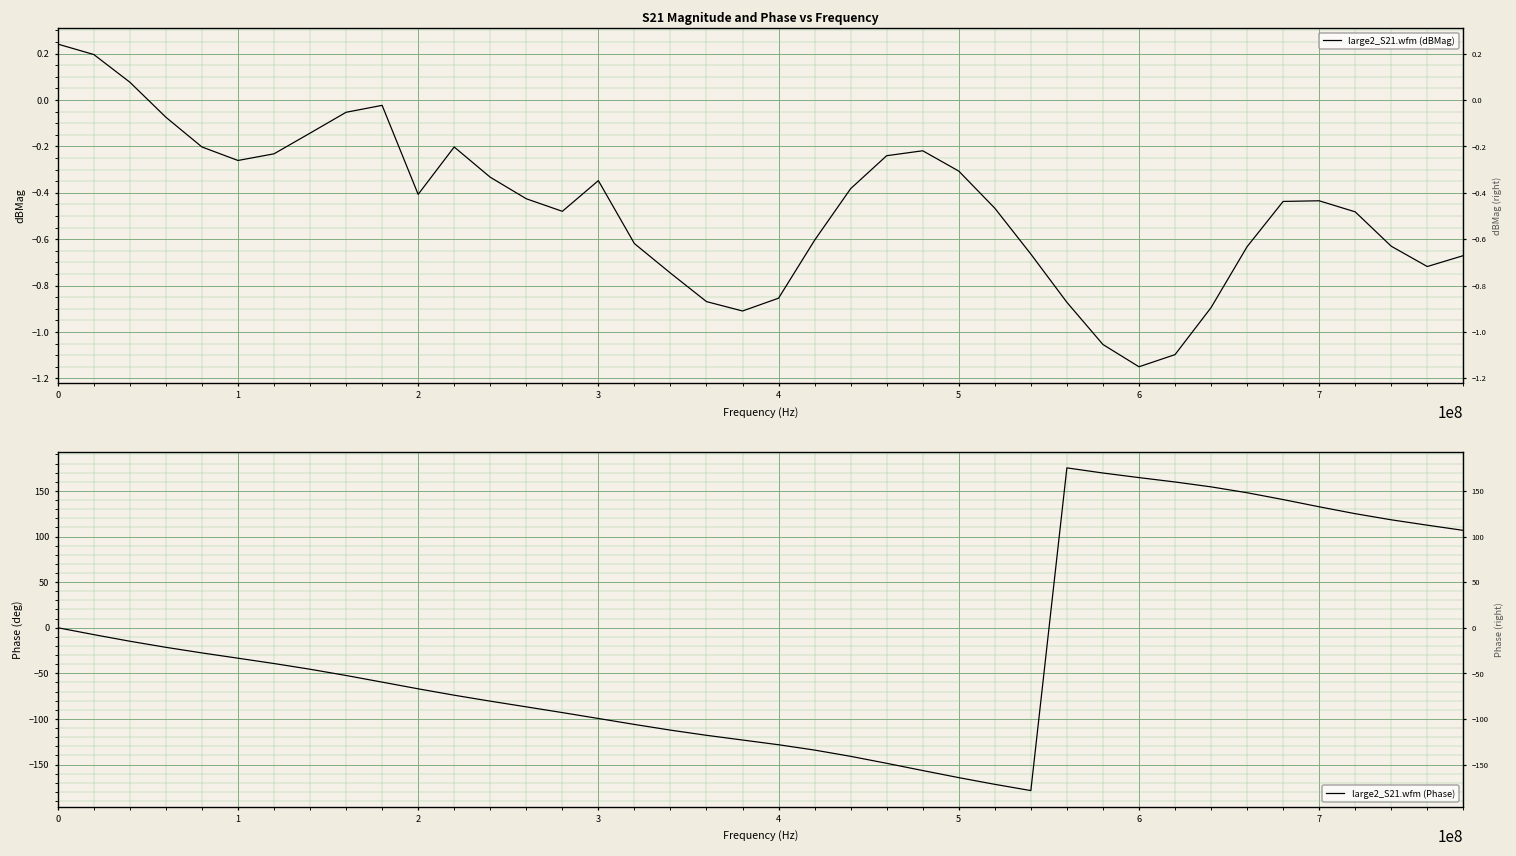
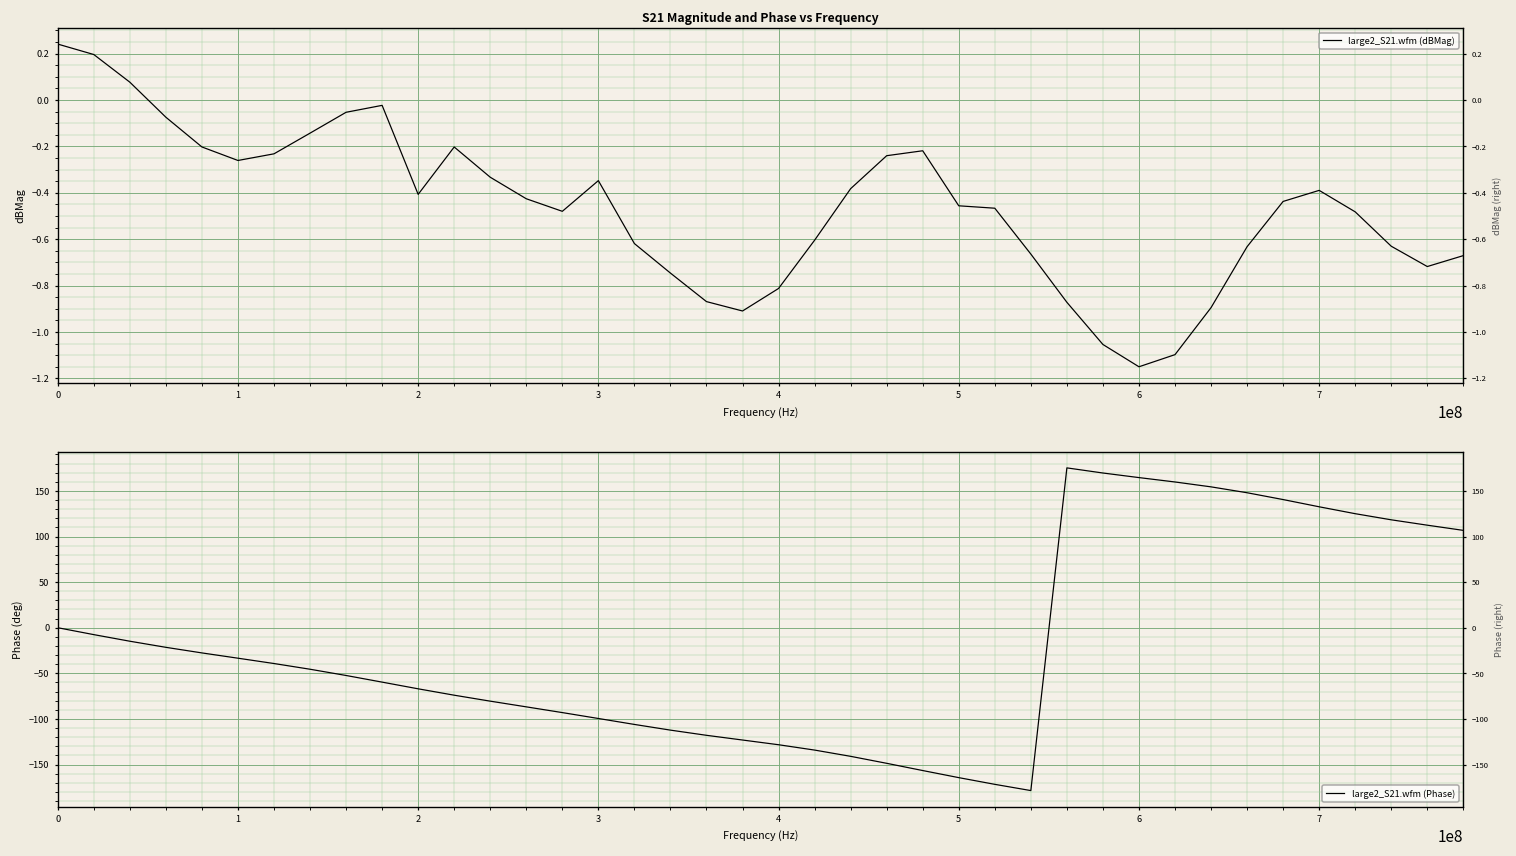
S21 Magnitude and Phase vs Frequency, 4: -0.85 -> -0.81
S21 Magnitude and Phase vs Frequency, 5: -0.31 -> -0.46
S21 Magnitude and Phase vs Frequency, 7: -0.43 -> -0.39
